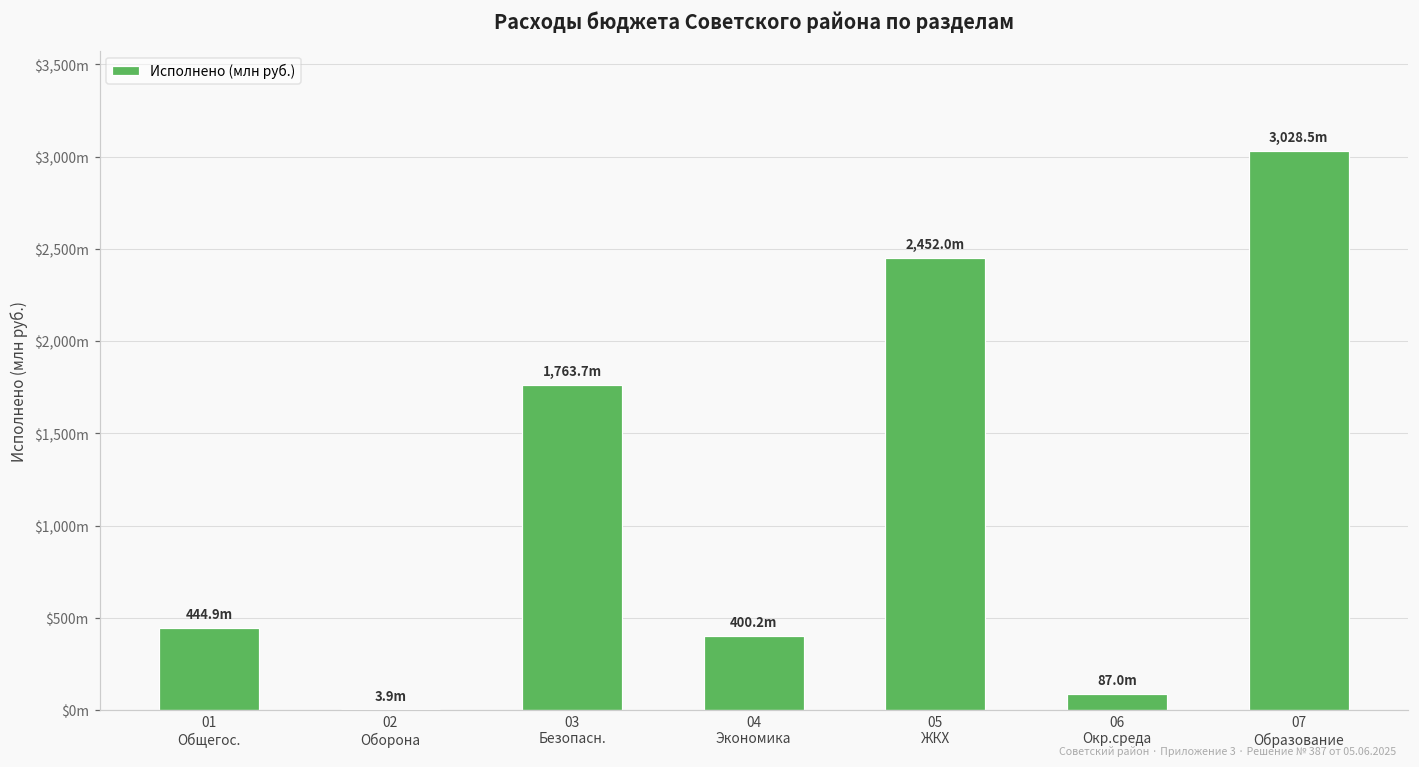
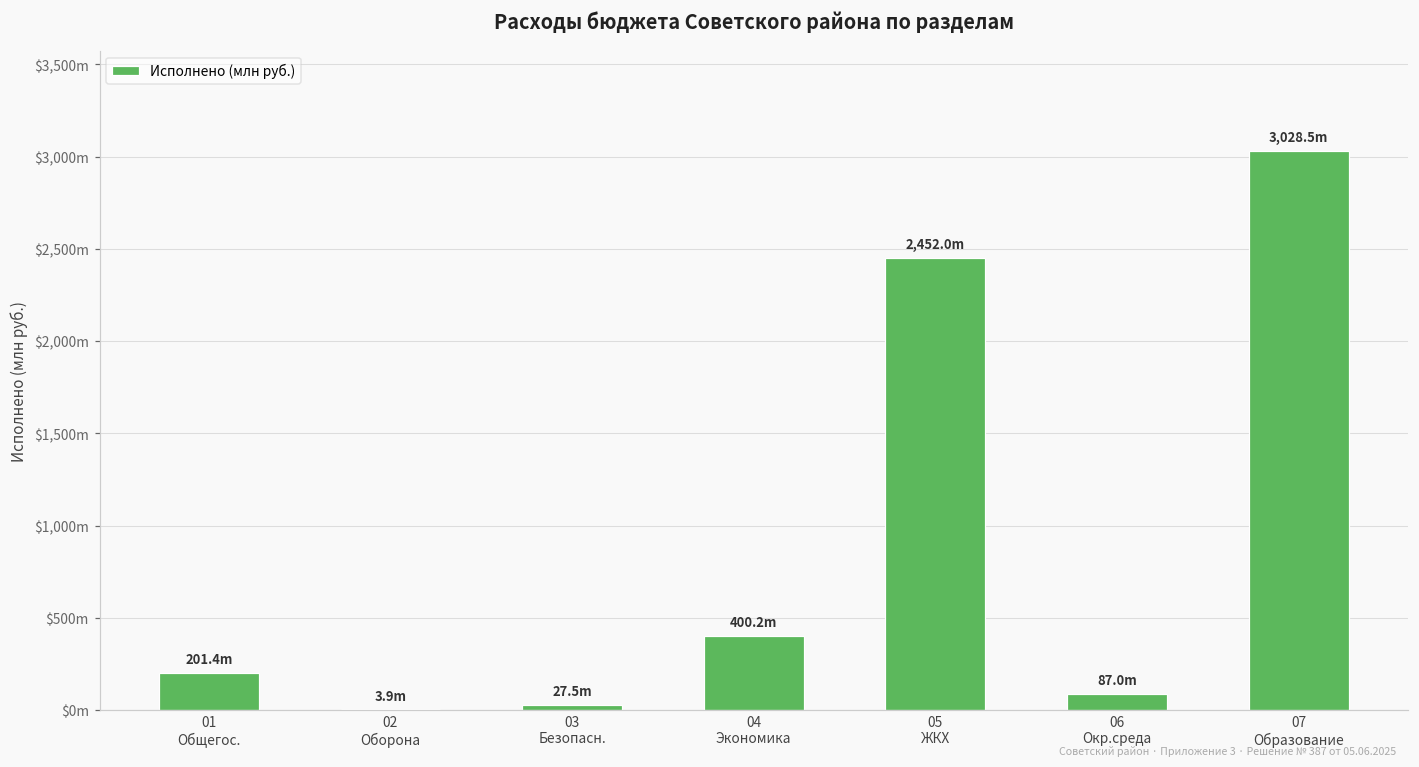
01 Общегос.: 444.9m -> 201.4m
03 Безопасн.: 1,763.7m -> 27.5m
